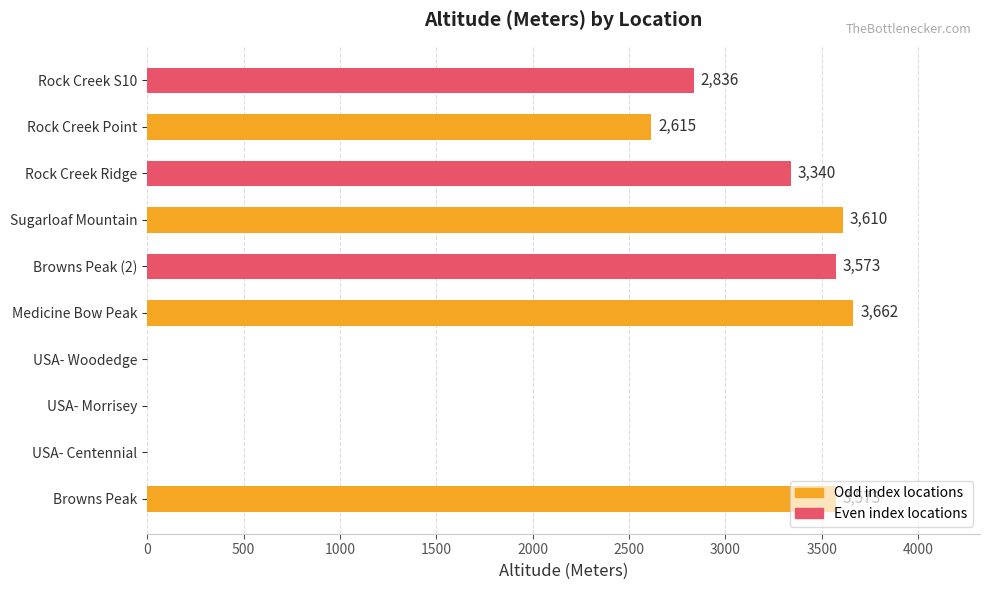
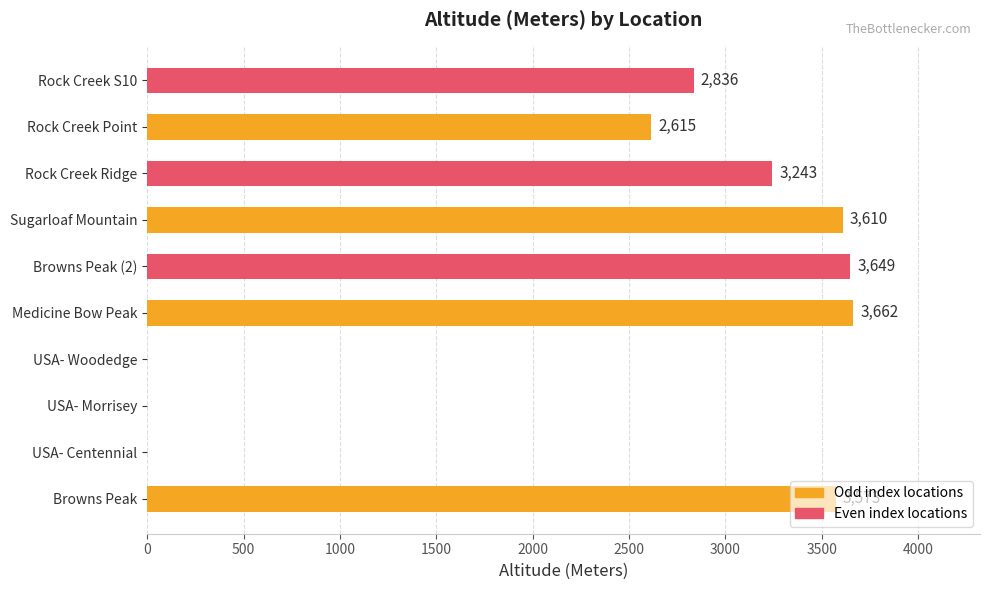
Rock Creek Ridge: 3,340 -> 3,243
Browns Peak (2): 3,573 -> 3,649
